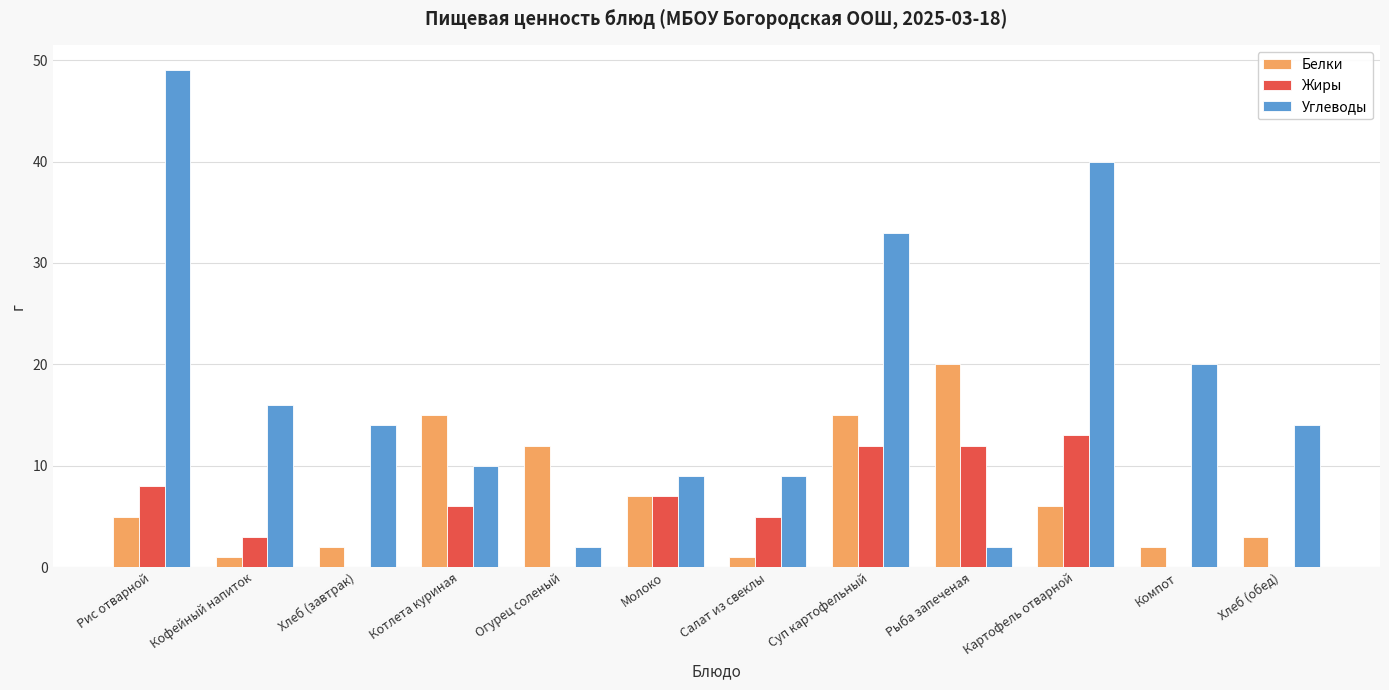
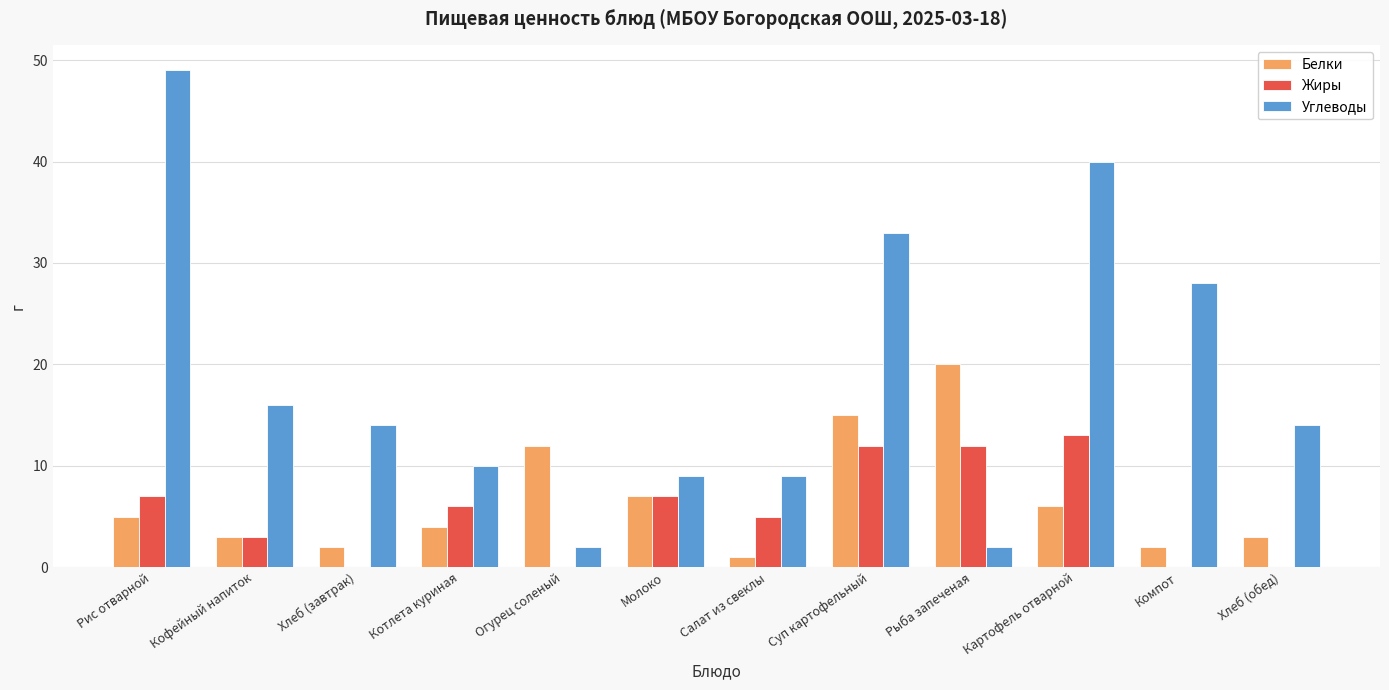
Жиры, Рис отварной: 8 -> 7
Белки, Кофейный напиток: 1 -> 3
Белки, Котлета куриная: 15 -> 4
Углеводы, Компот: 20 -> 28
